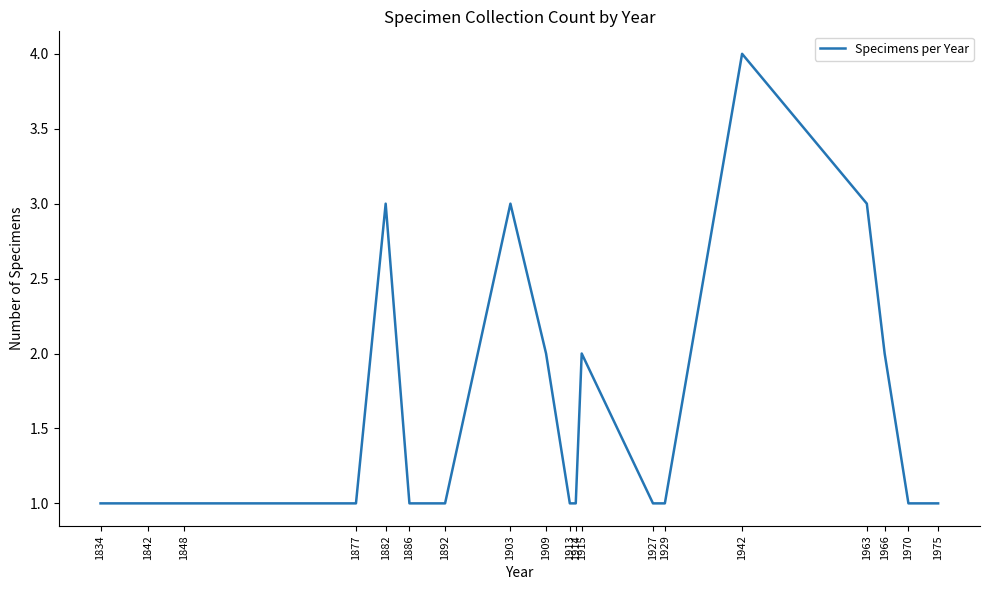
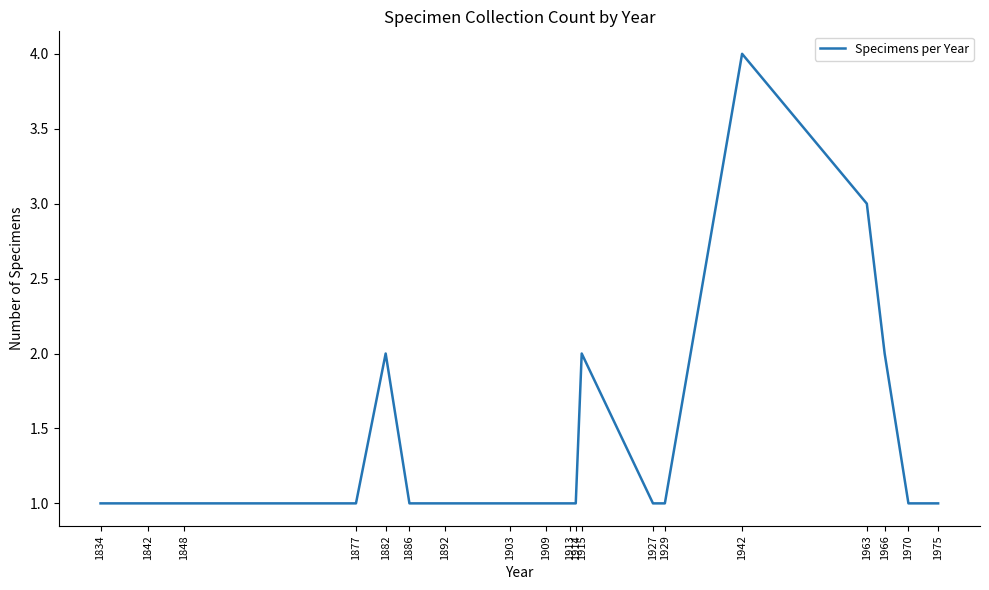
1882: 3 -> 2
1903: 3 -> 1
1909: 2 -> 1
